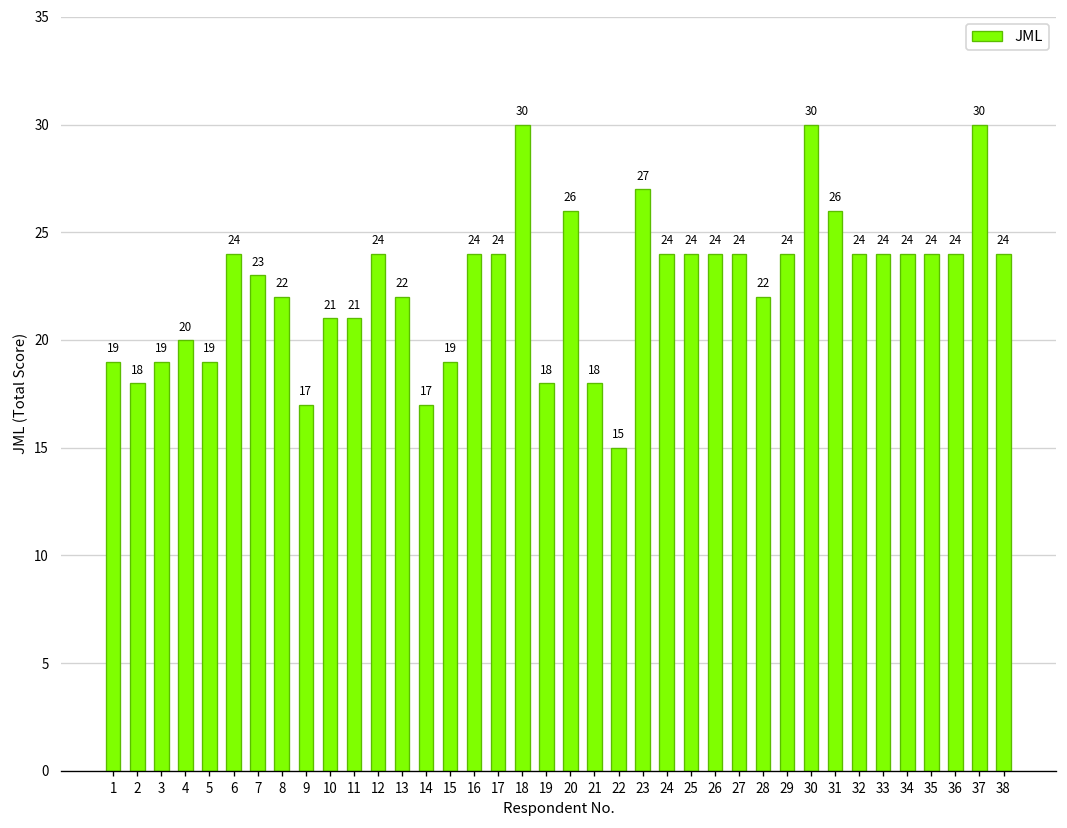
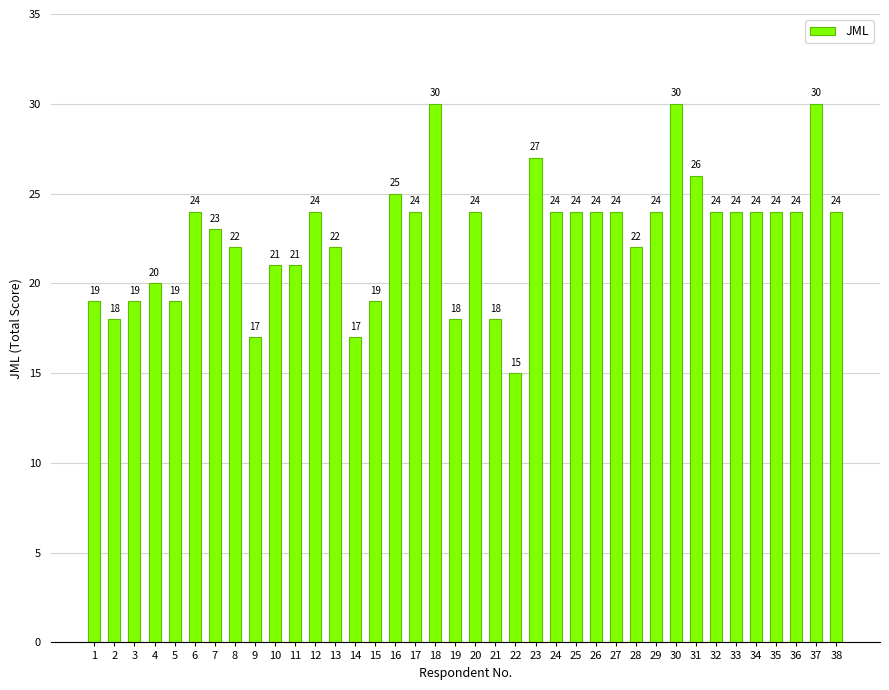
16: 24 -> 25
20: 26 -> 24
